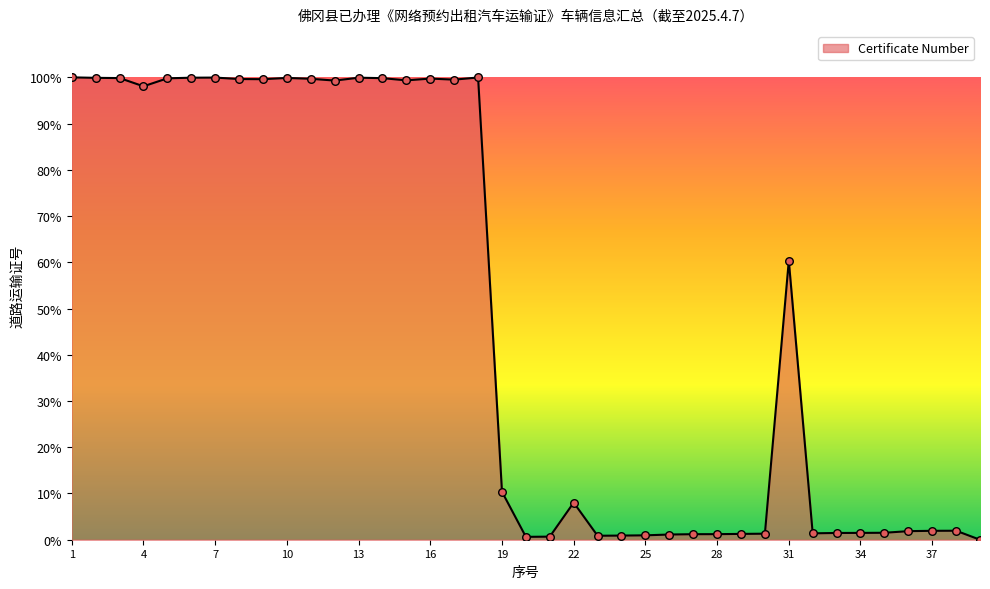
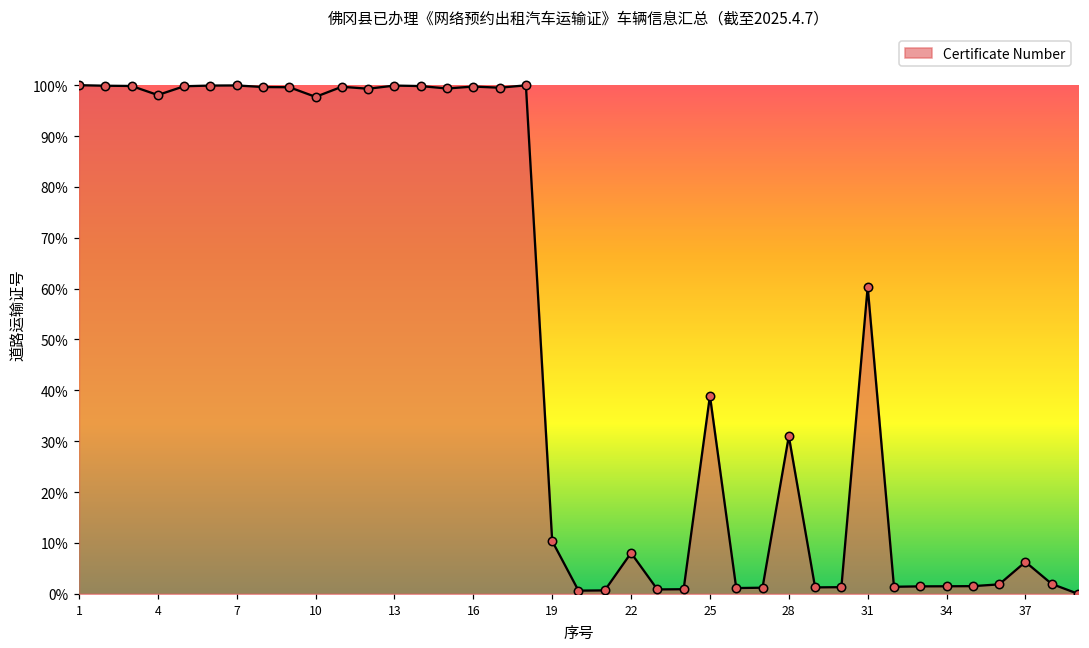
10: 100% -> 98%
25: 1% -> 39%
28: 1% -> 31%
37: 2% -> 6%
